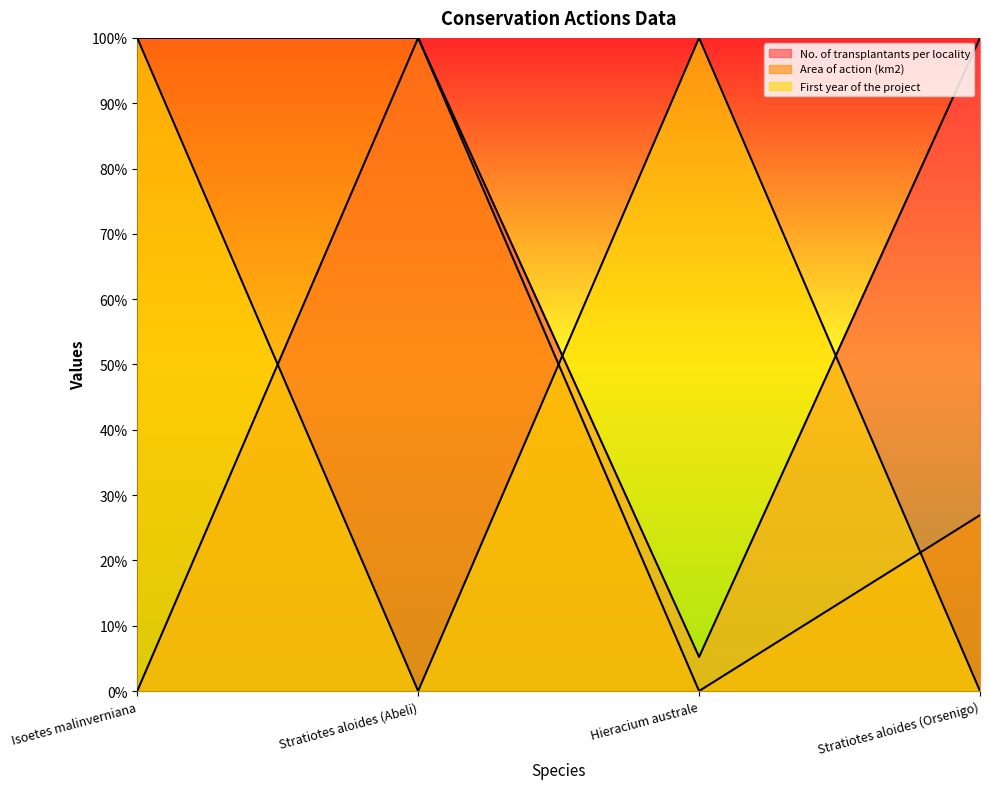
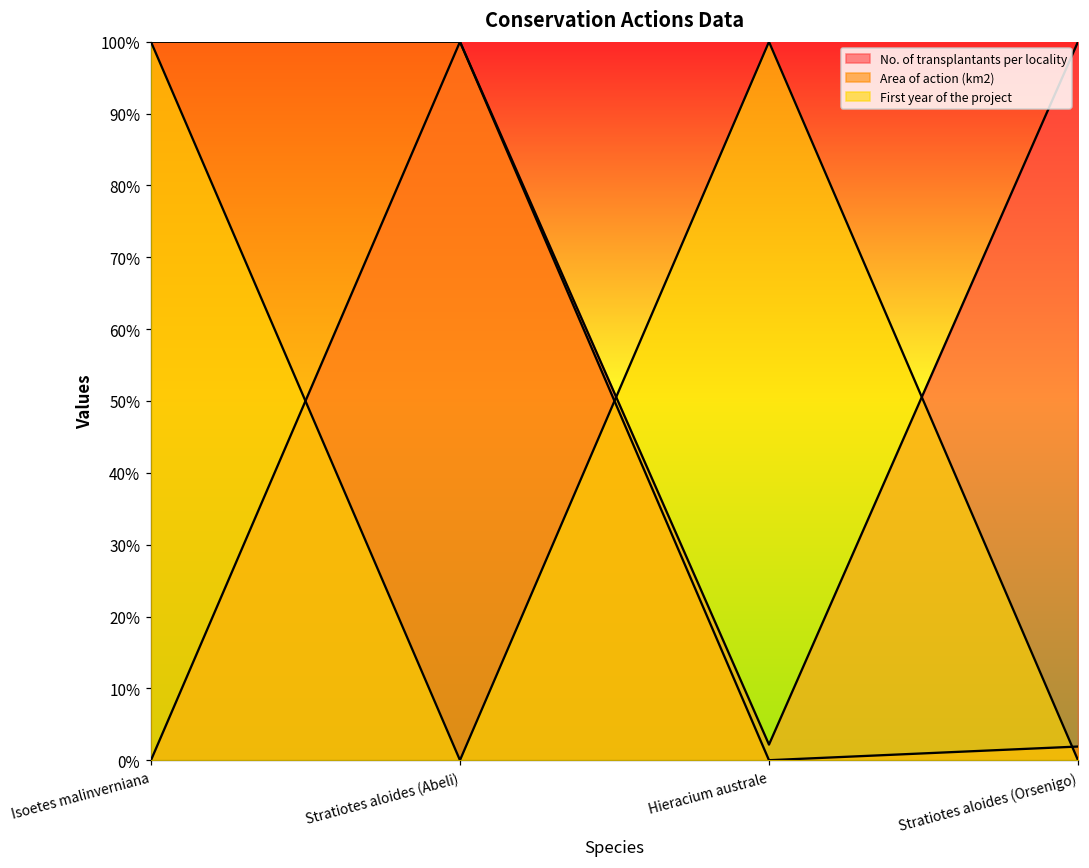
No. of transplantants per locality, Hieracium australe: 5% -> 2%
Area of action (km2), Stratiotes aloides (Orsenigo): 27% -> 2%
